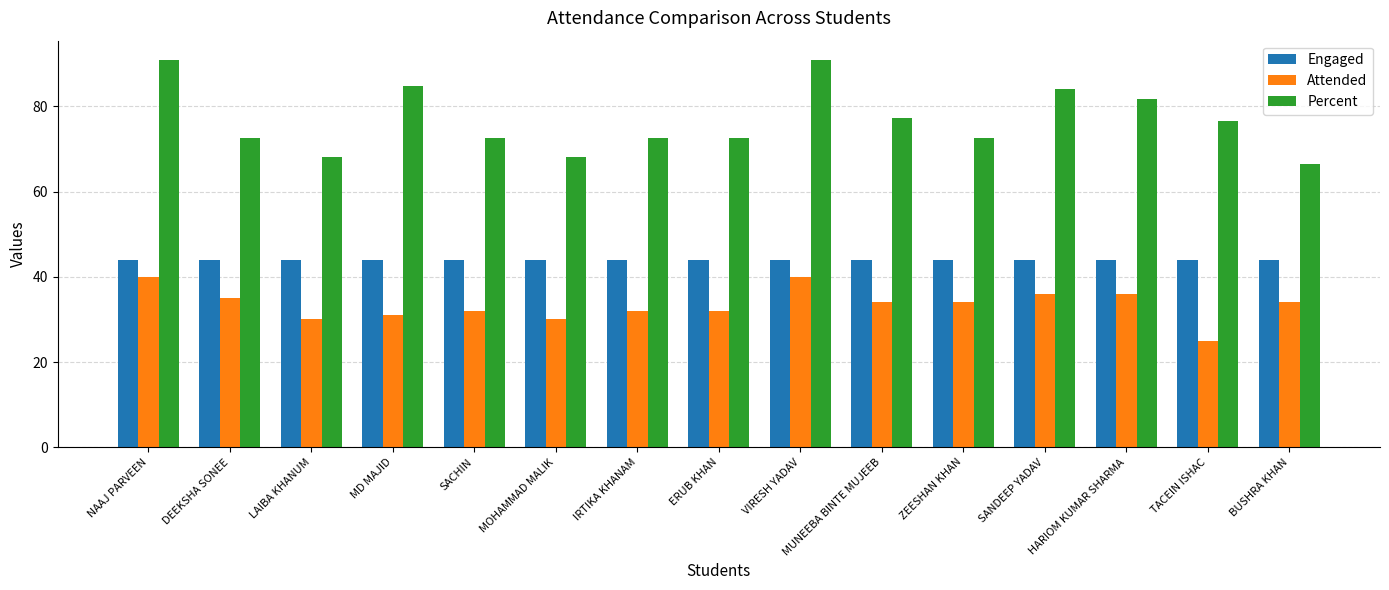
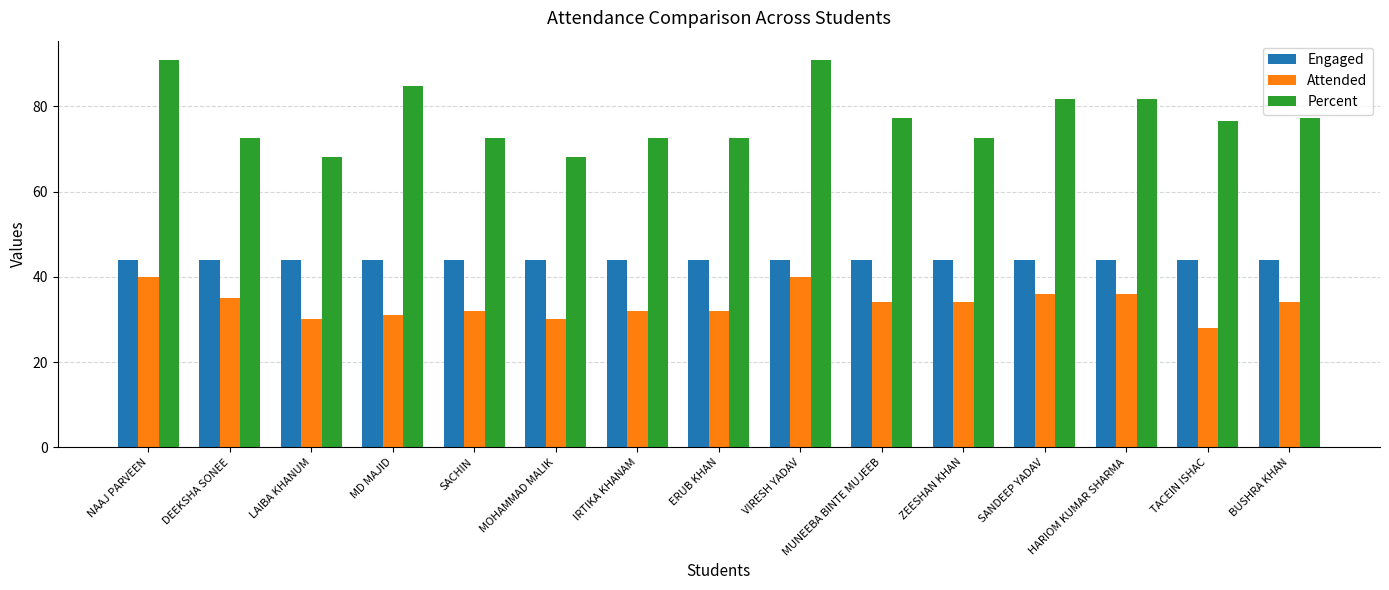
Percent, SANDEEP YADAV: 84 -> 82
Attended, TACEIN ISHAC: 25 -> 28
Percent, BUSHRA KHAN: 66 -> 77
